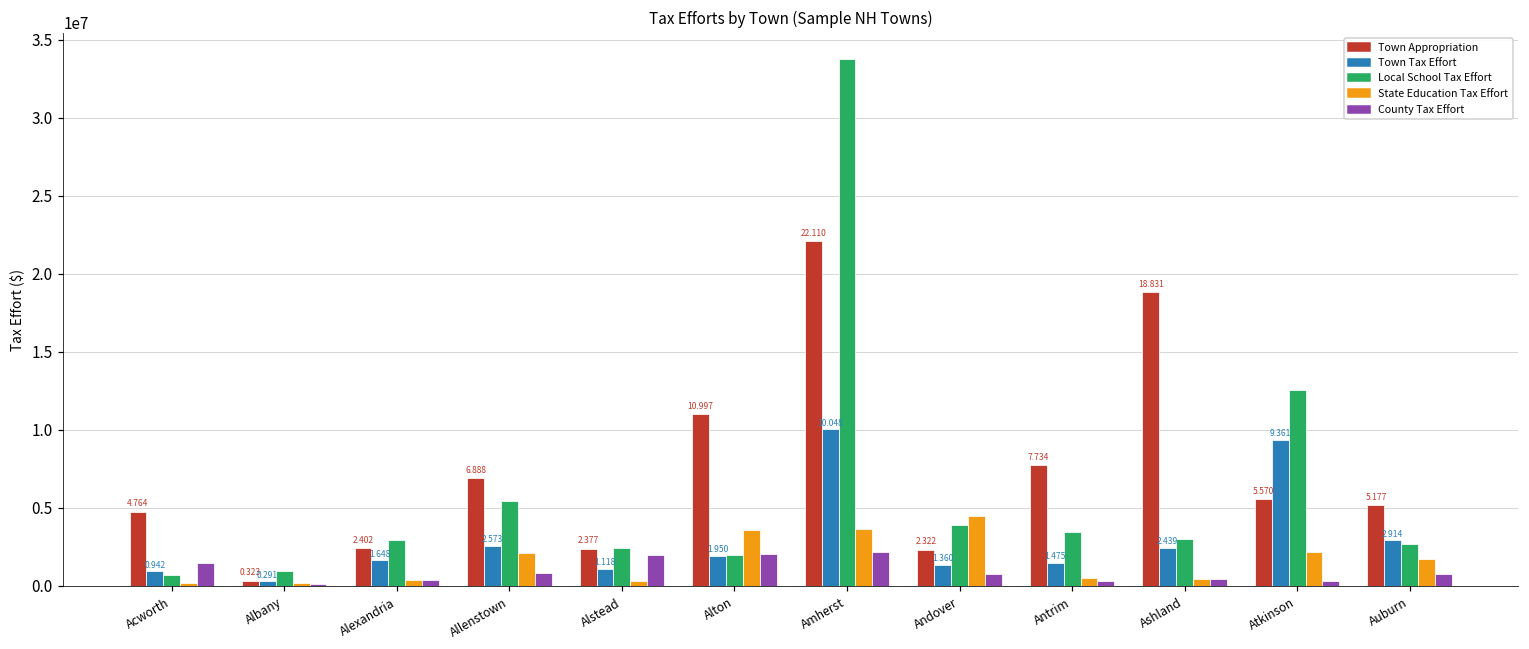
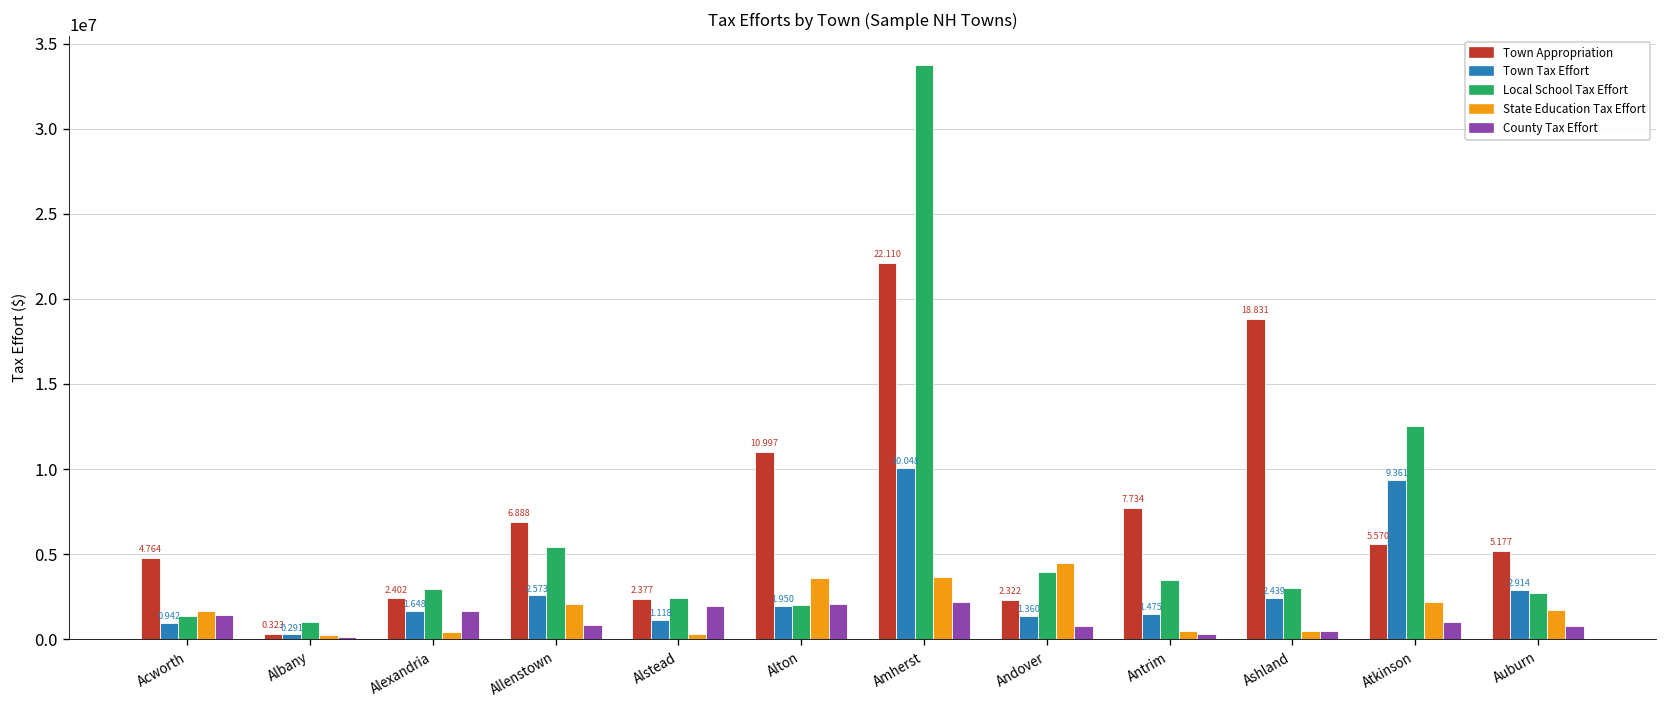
Local School Tax Effort, Acworth: 700000 -> 1400000
State Education Tax Effort, Acworth: 200000 -> 1700000
County Tax Effort, Alexandria: 400000 -> 1600000
County Tax Effort, Atkinson: 300000 -> 1000000
